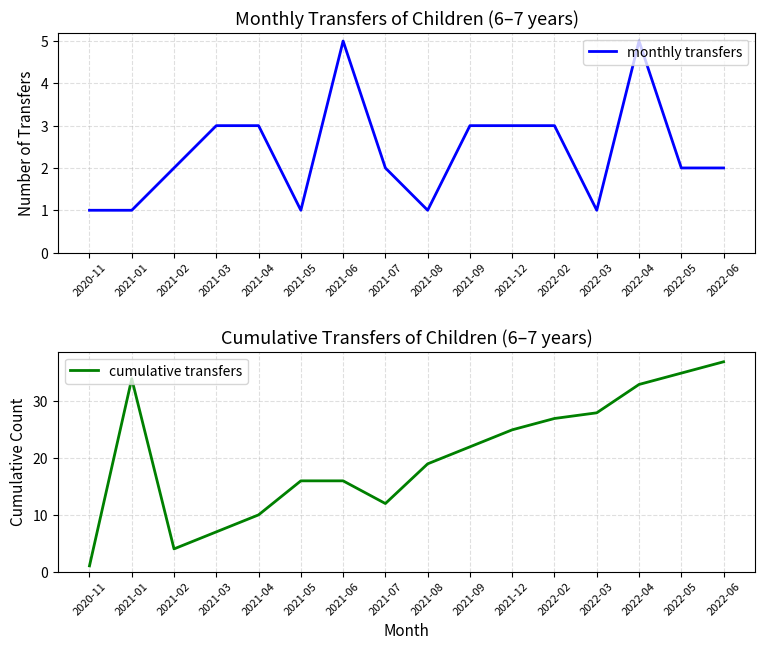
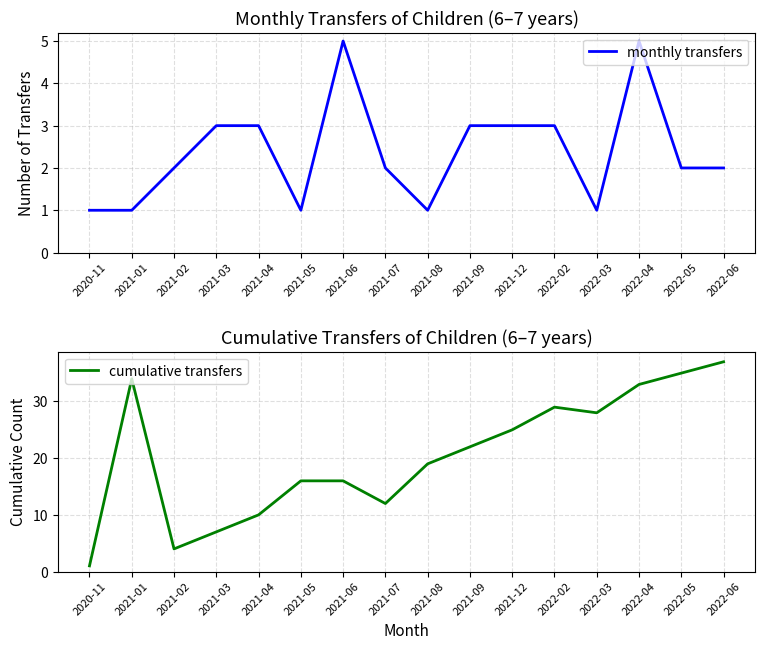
Cumulative Transfers of Children (6–7 years), 2022-02: 27 -> 29
